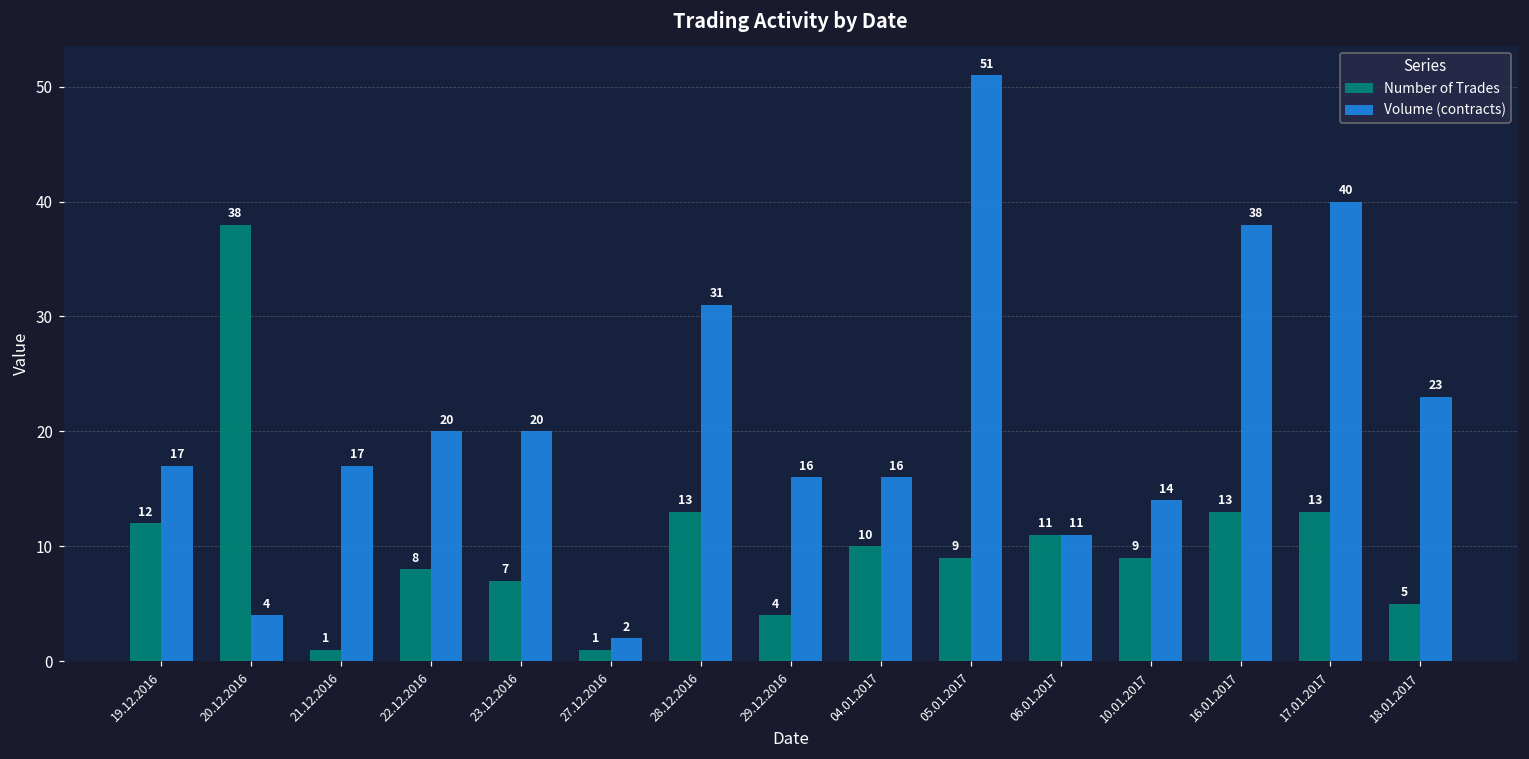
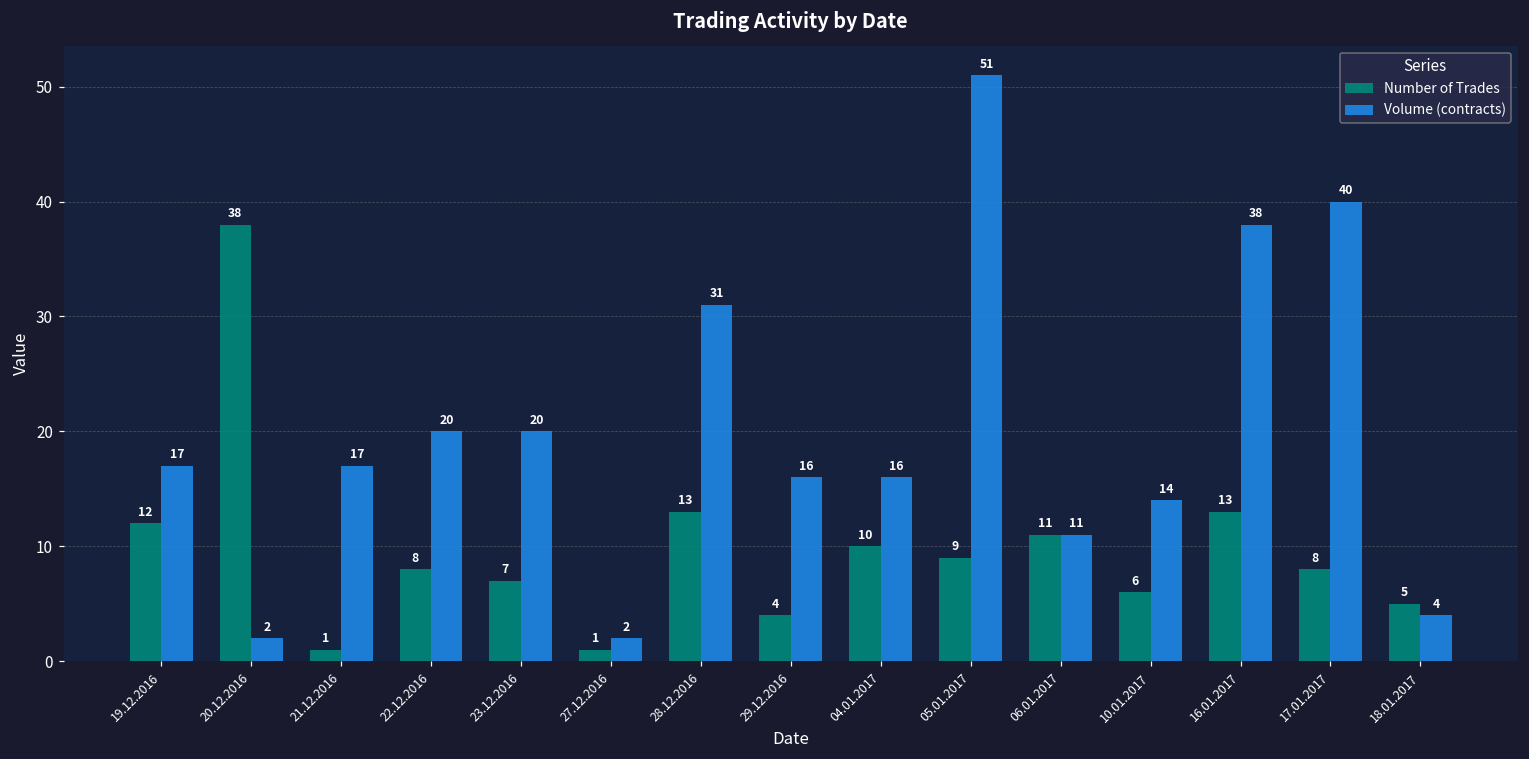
Volume (contracts), 20.12.2016: 4 -> 2
Number of Trades, 10.01.2017: 9 -> 6
Number of Trades, 17.01.2017: 13 -> 8
Volume (contracts), 18.01.2017: 23 -> 4
